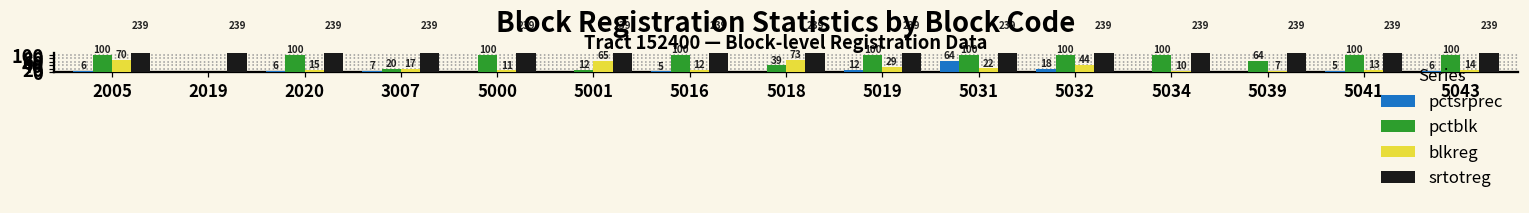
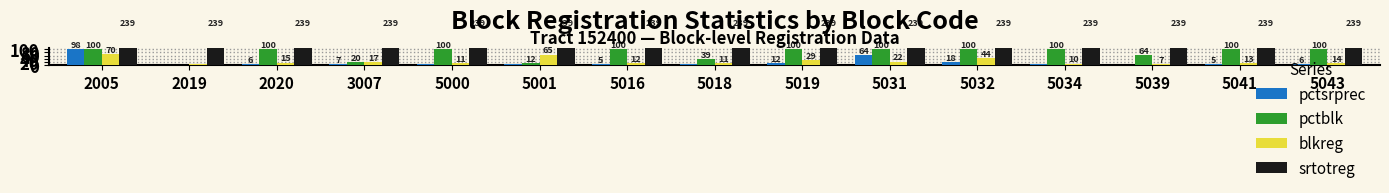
pctsrprec, 2005: 6 -> 98
blkreg, 5018: 73 -> 11
